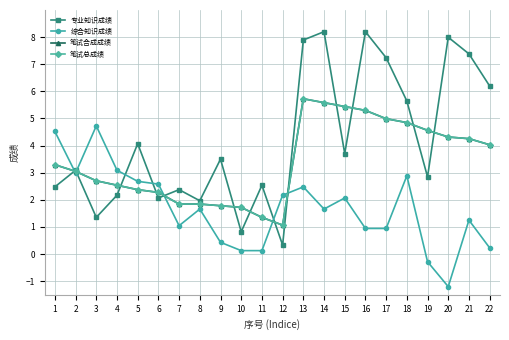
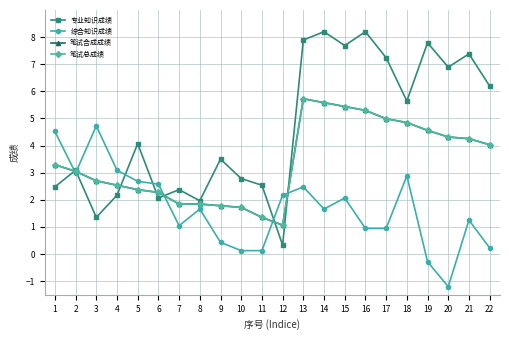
专业知识成绩, 10: 0.8 -> 2.8
专业知识成绩, 15: 3.7 -> 7.7
专业知识成绩, 19: 2.8 -> 7.8
专业知识成绩, 20: 8.0 -> 6.9
